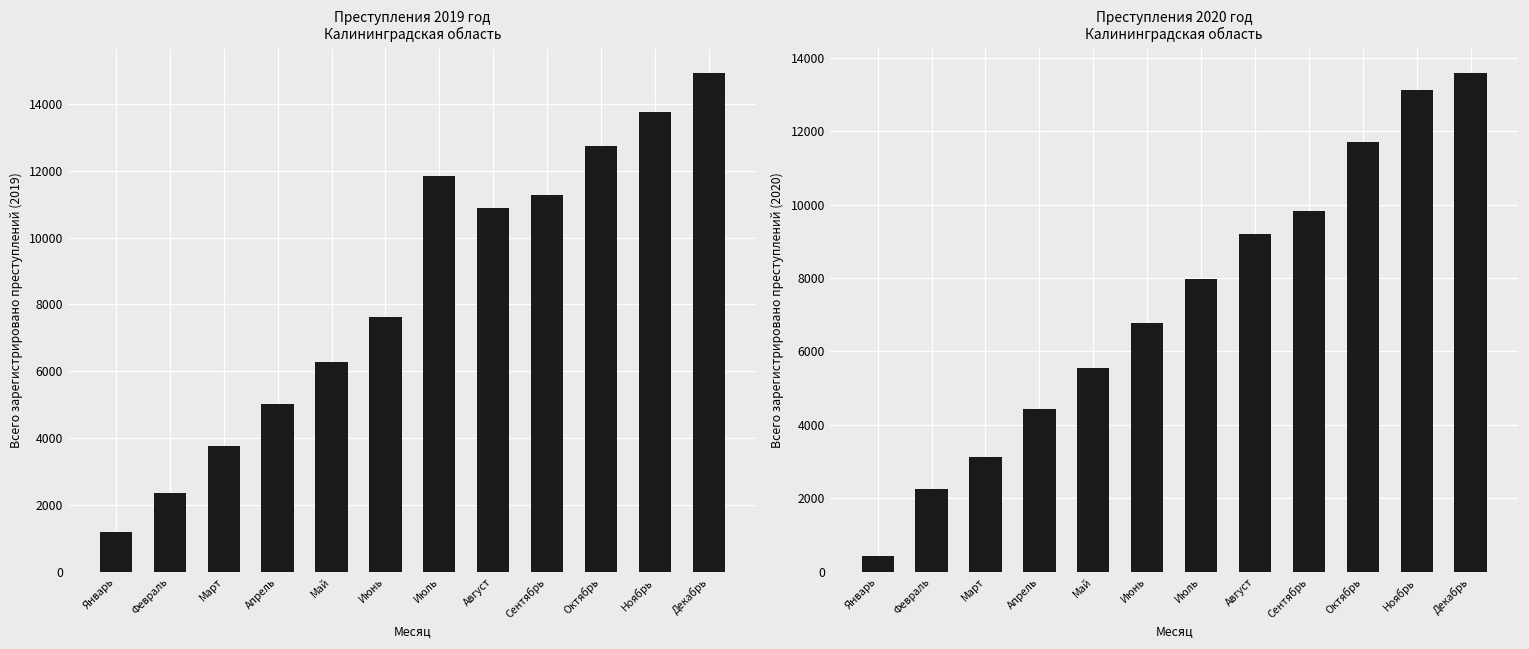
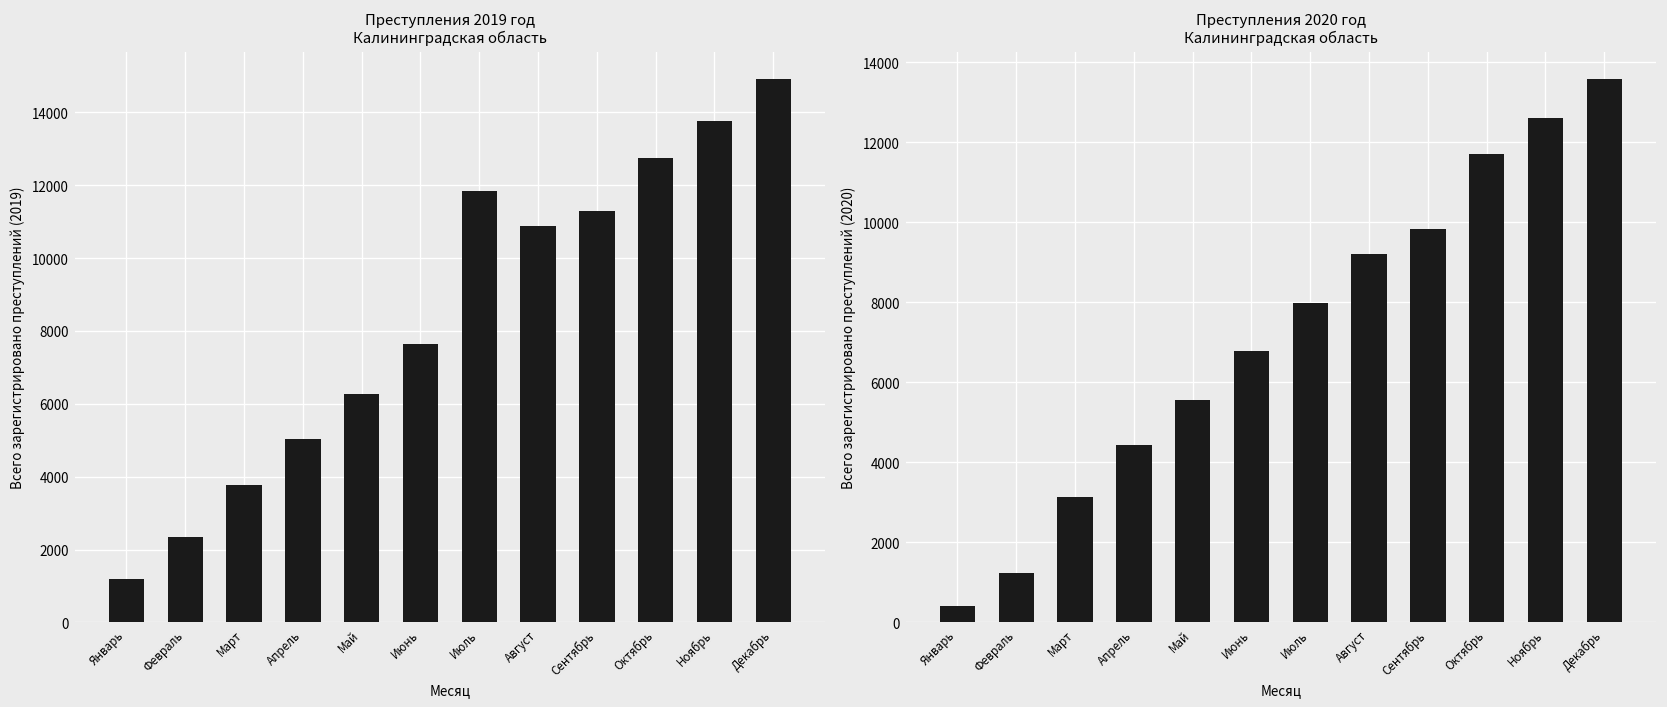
Преступления 2020 год Калининградская область, Февраль: 2200 -> 1200
Преступления 2020 год Калининградская область, Ноябрь: 13100 -> 12600
